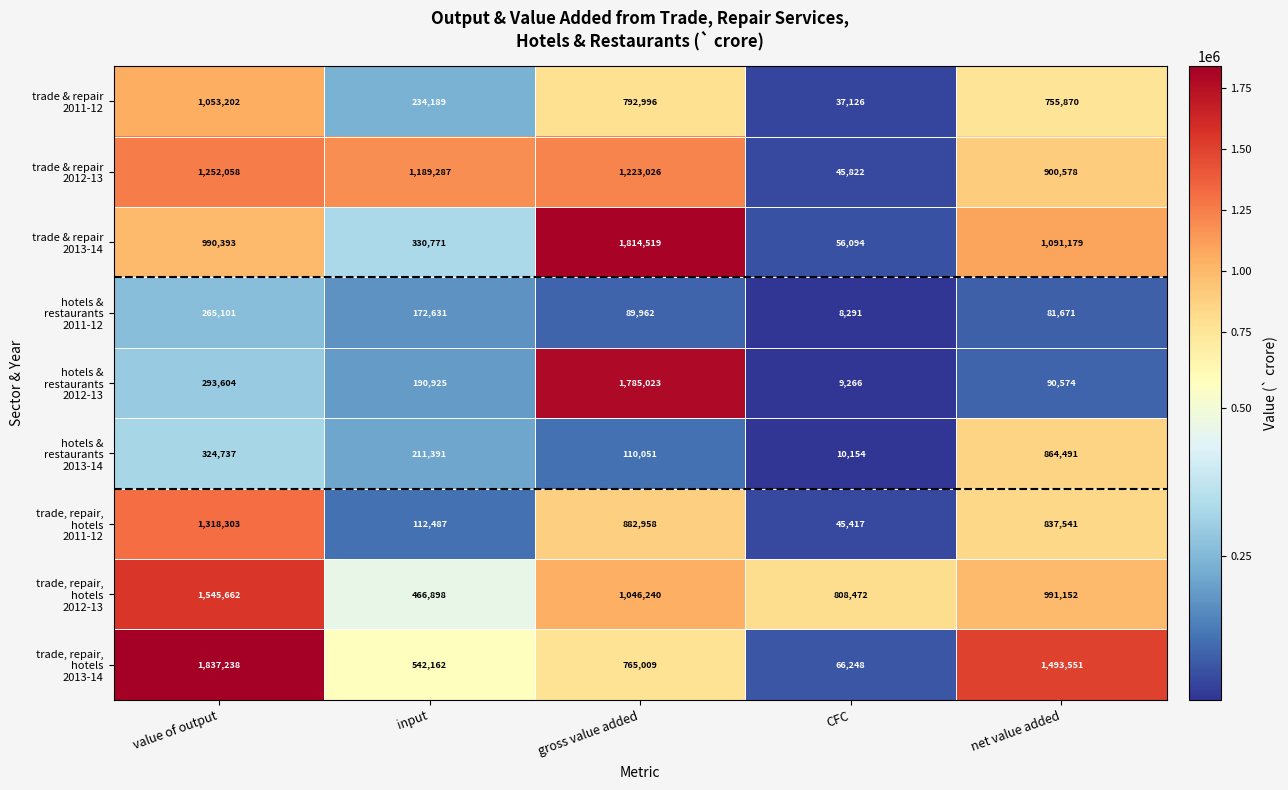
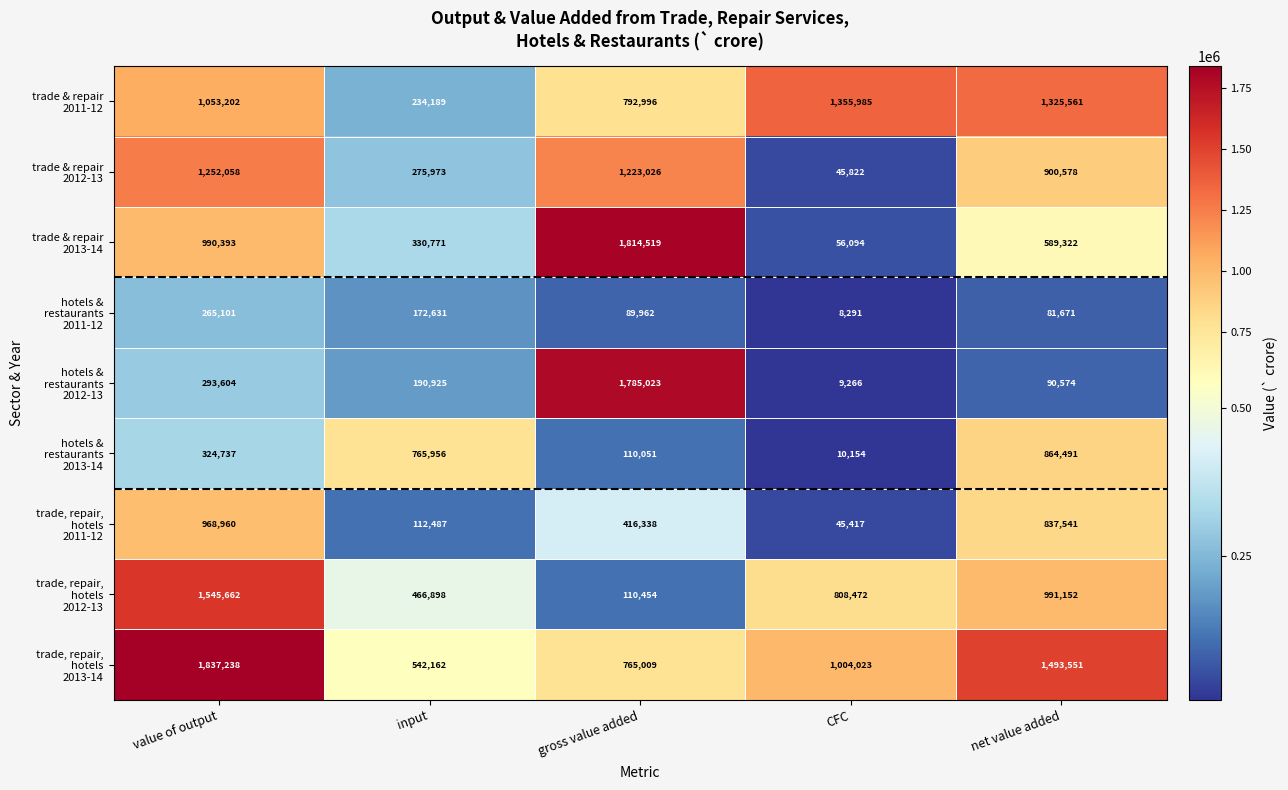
trade & repair 2011-12, CFC: 37,126 -> 1,355,985
trade & repair 2011-12, net value added: 755,870 -> 1,325,561
trade & repair 2012-13, input: 1,189,287 -> 275,973
trade & repair 2013-14, net value added: 1,091,179 -> 589,322
hotels & restaurants 2013-14, input: 211,391 -> 765,956
trade, repair, hotels 2011-12, value of output: 1,318,303 -> 968,960
trade, repair, hotels 2011-12, gross value added: 882,958 -> 416,338
trade, repair, hotels 2012-13, gross value added: 1,046,240 -> 110,454
trade, repair, hotels 2013-14, CFC: 66,248 -> 1,004,023
